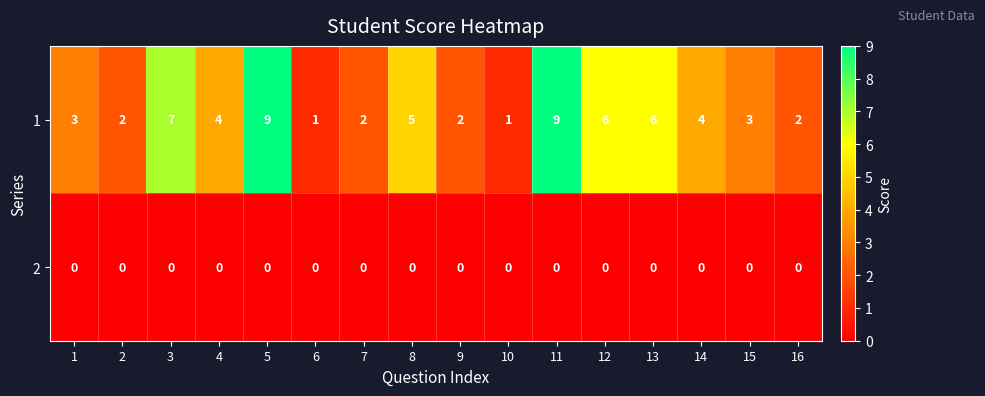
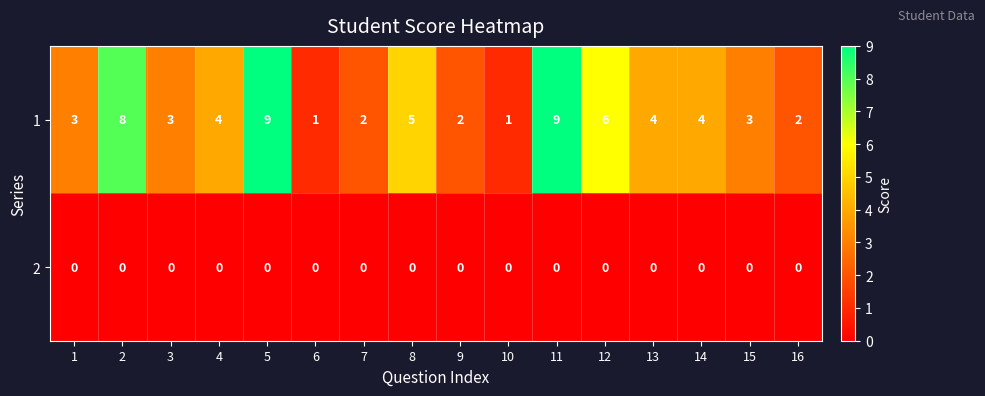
1, 2: 2 -> 8
1, 3: 7 -> 3
1, 13: 6 -> 4
